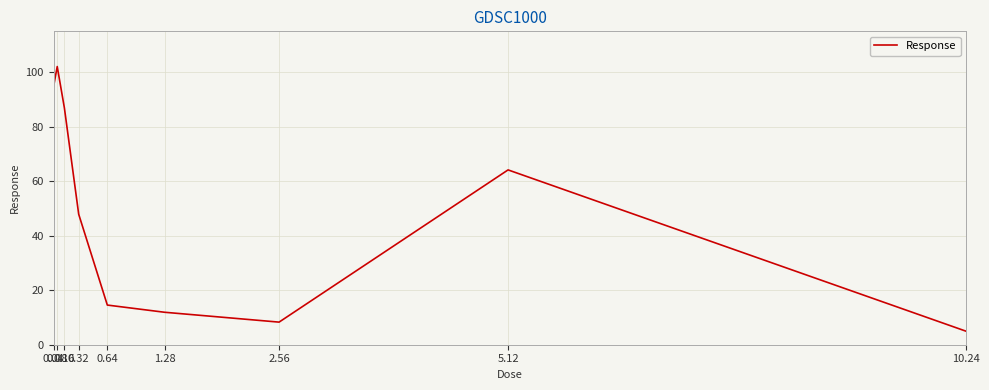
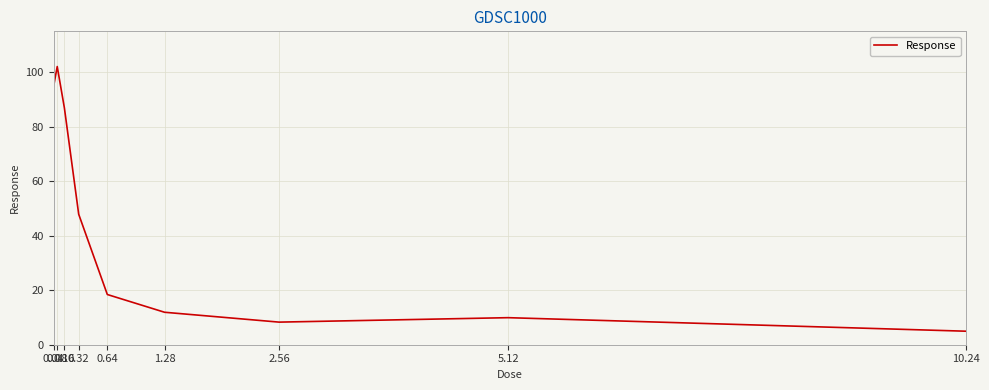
0.64: 15 -> 18
5.12: 64 -> 10
